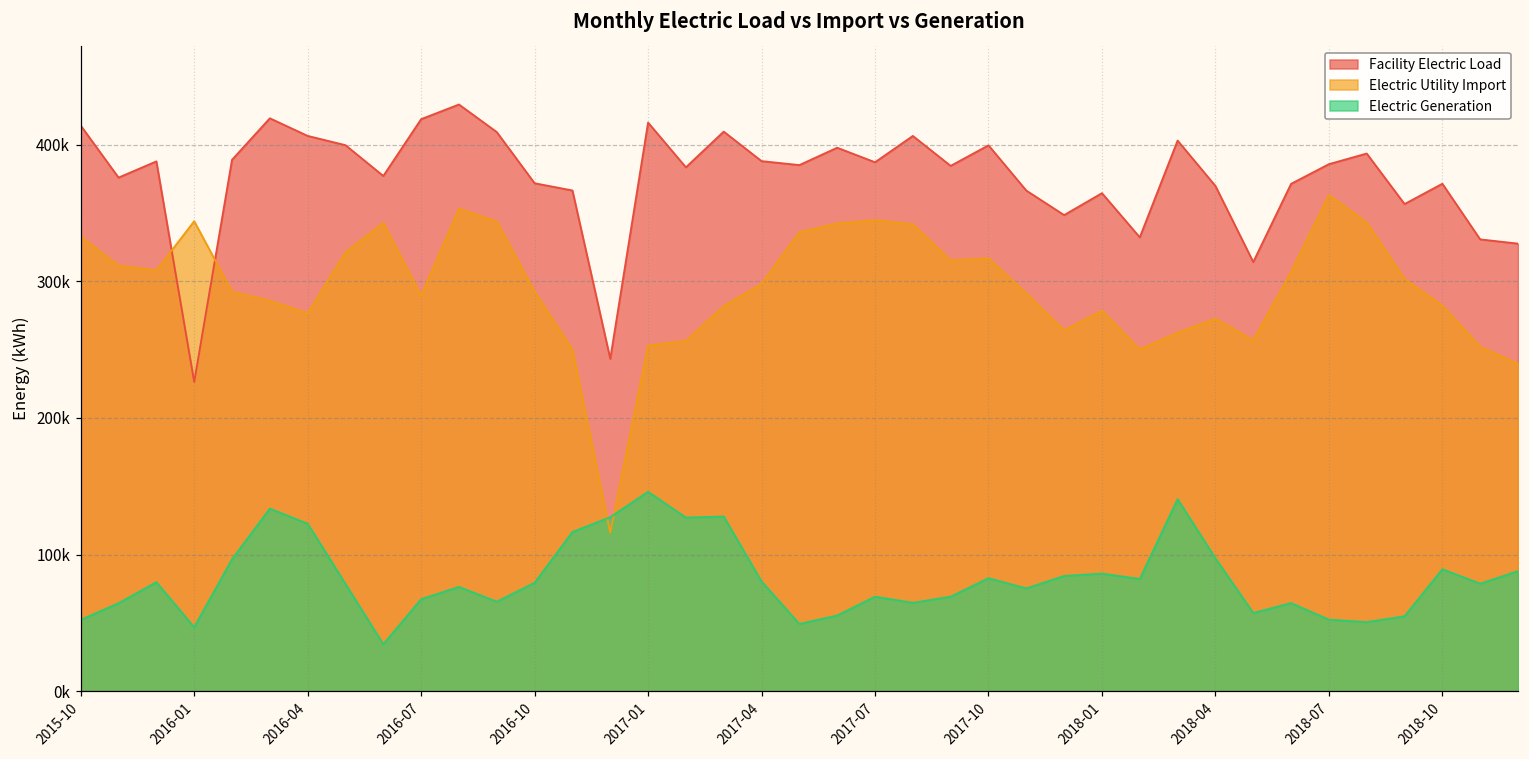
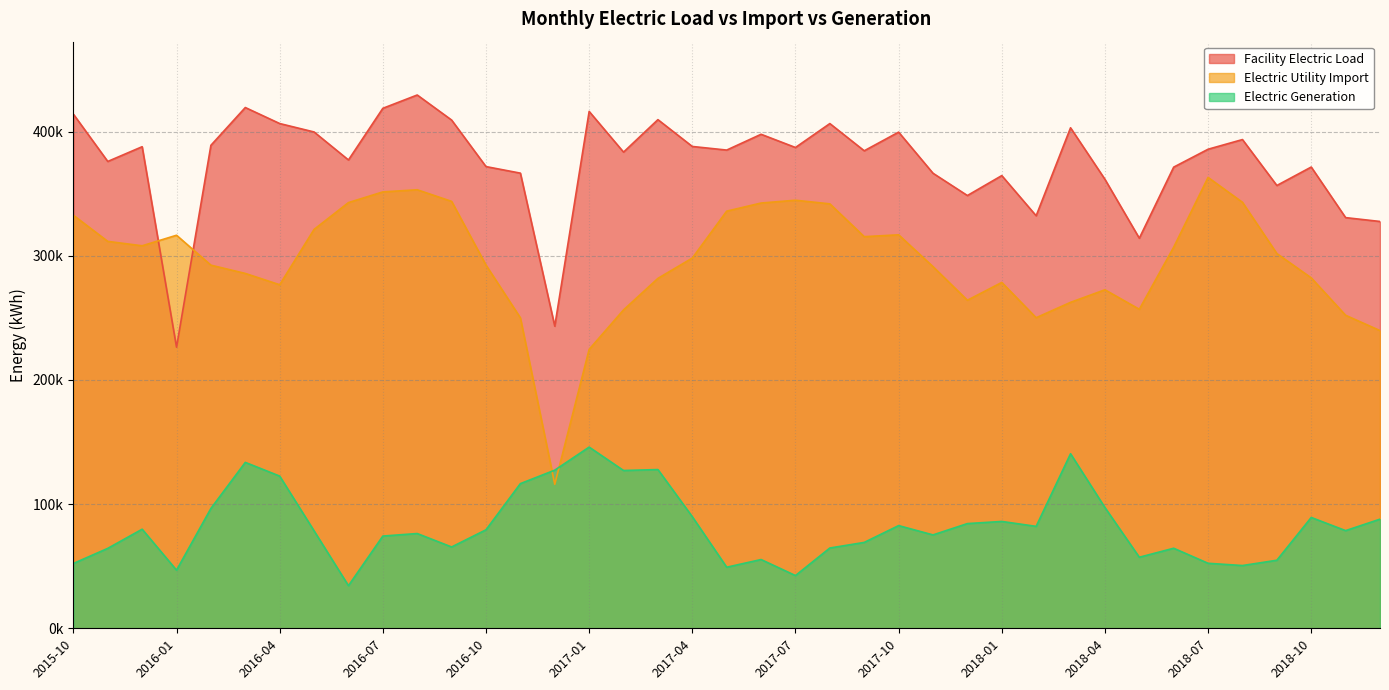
Electric Utility Import, 2016-01: 344000 -> 317000
Electric Utility Import, 2016-07: 290000 -> 351000
Electric Generation, 2016-07: 67000 -> 74000
Electric Utility Import, 2017-01: 253000 -> 225000
Electric Generation, 2017-04: 80000 -> 90000
Electric Generation, 2017-07: 69000 -> 42000
Facility Electric Load, 2018-04: 370000 -> 362000
